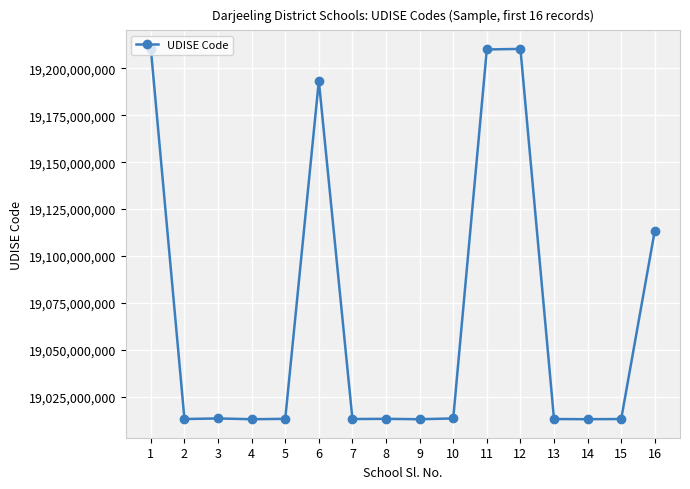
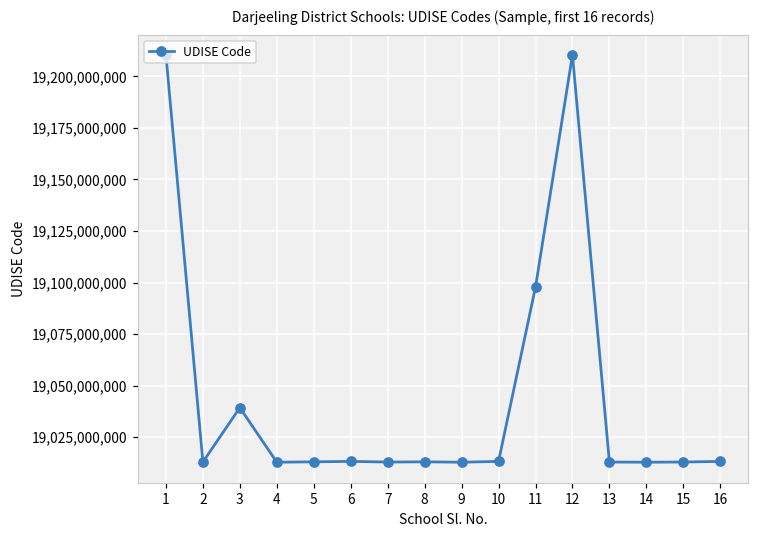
3: 19,013,000,000 -> 19,039,000,000
6: 19,193,000,000 -> 19,013,000,000
11: 19,210,000,000 -> 19,098,000,000
16: 19,114,000,000 -> 19,013,000,000
